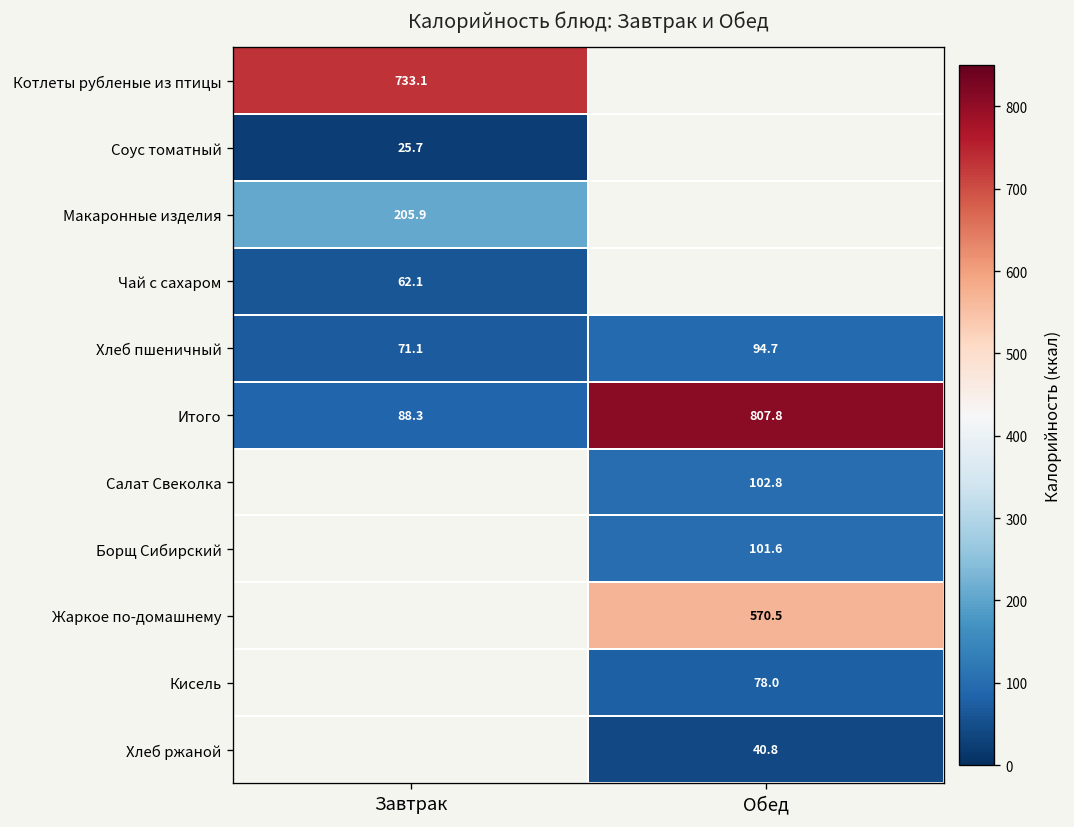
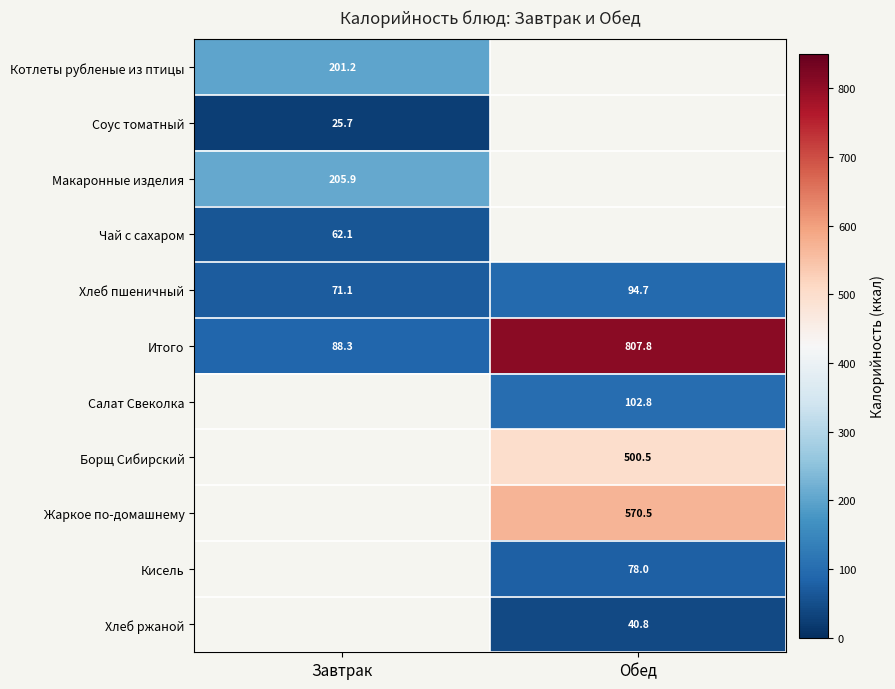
Котлеты рубленые из птицы, Завтрак: 733.1 -> 201.2
Борщ Сибирский, Обед: 101.6 -> 500.5
